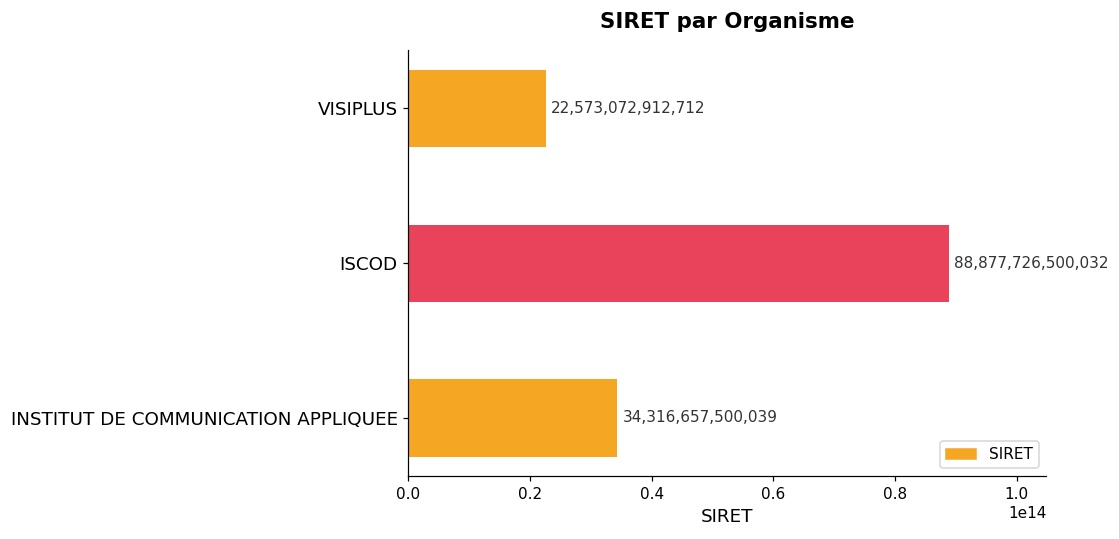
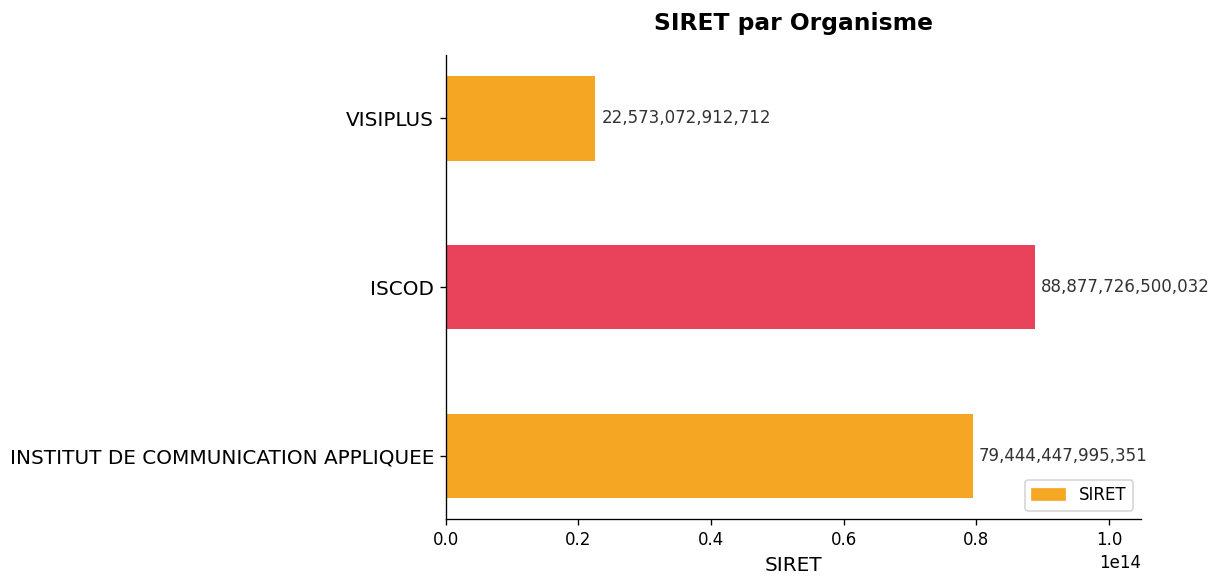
INSTITUT DE COMMUNICATION APPLIQUEE: 34,316,657,500,039 -> 79,444,447,995,351
